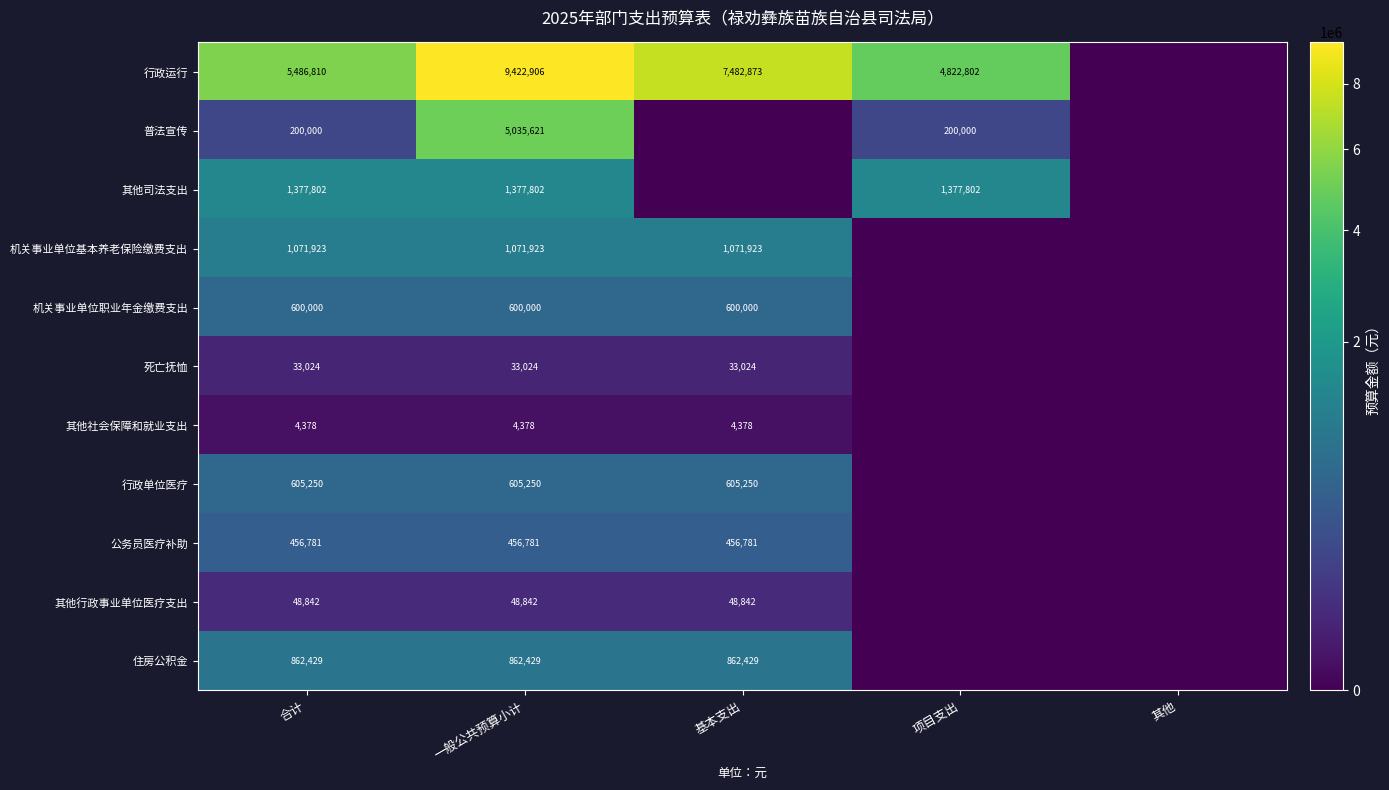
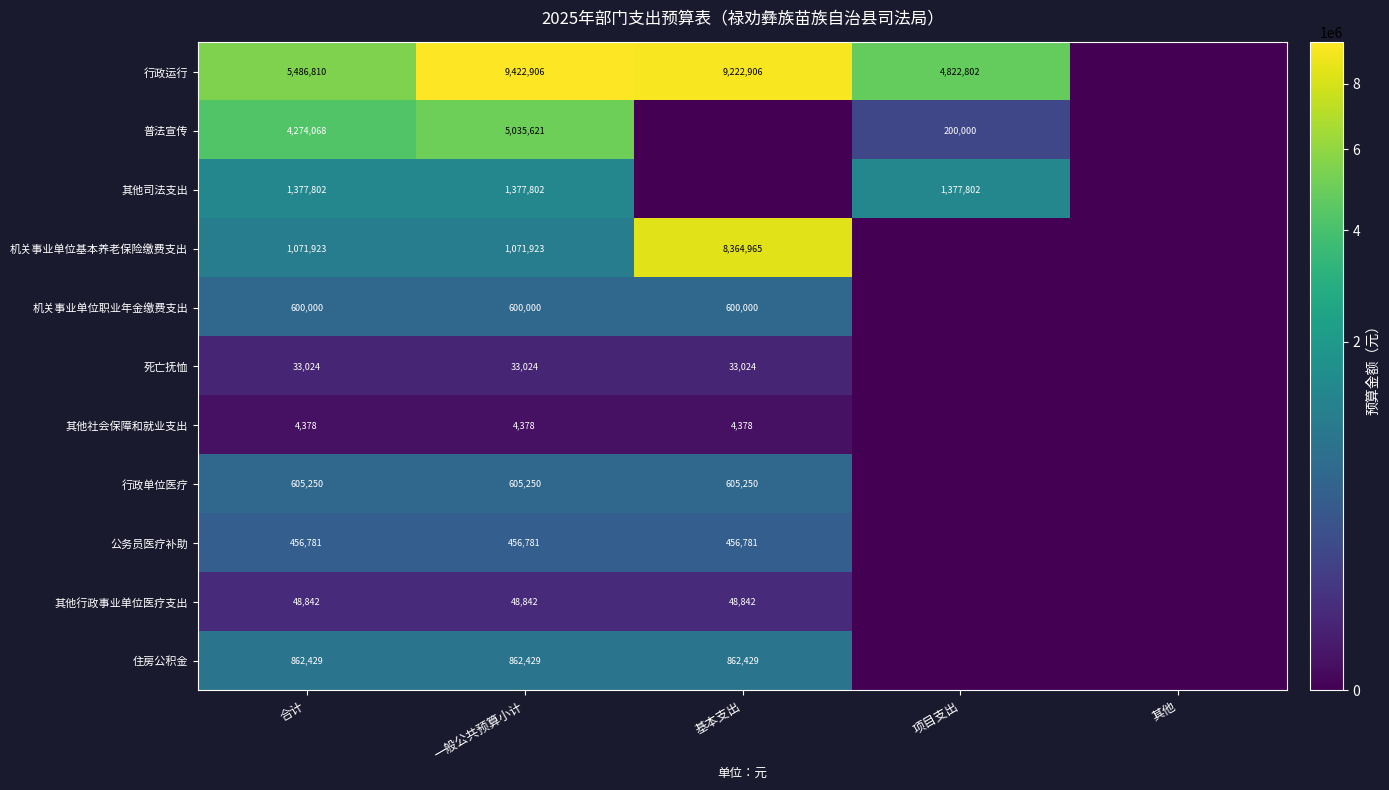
行政运行, 基本支出: 7,482,873 -> 9,222,906
普法宣传, 合计: 200,000 -> 4,274,068
机关事业单位基本养老保险缴费支出, 基本支出: 1,071,923 -> 8,364,965
